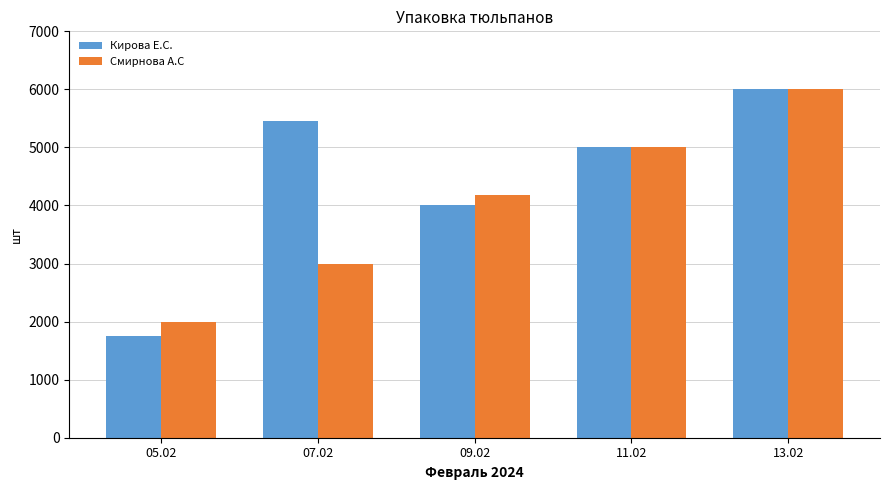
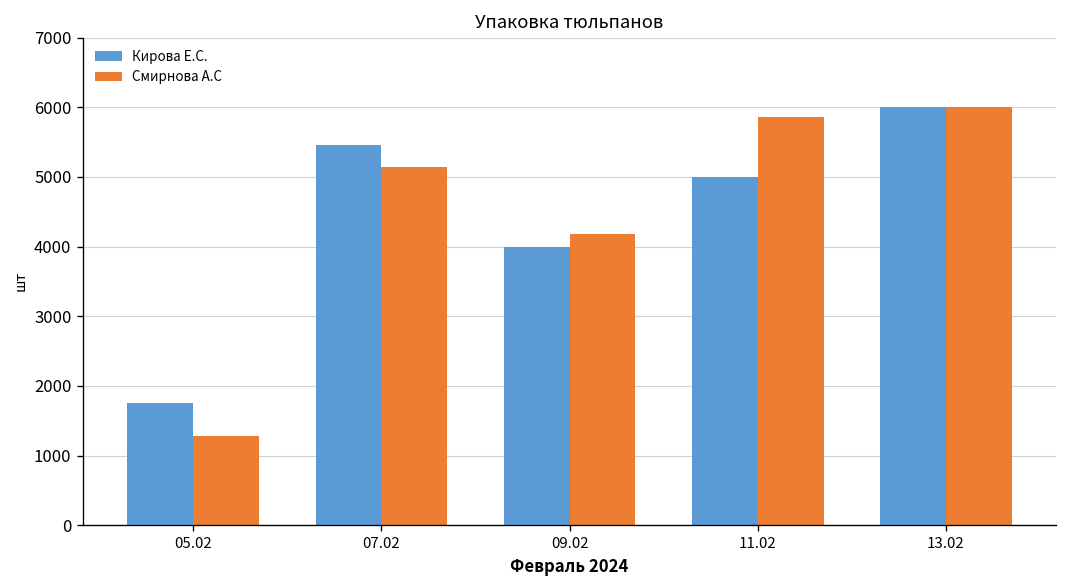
Смирнова А.С, 05.02: 2000 -> 1300
Смирнова А.С, 07.02: 3000 -> 5100
Смирнова А.С, 11.02: 5000 -> 5900
